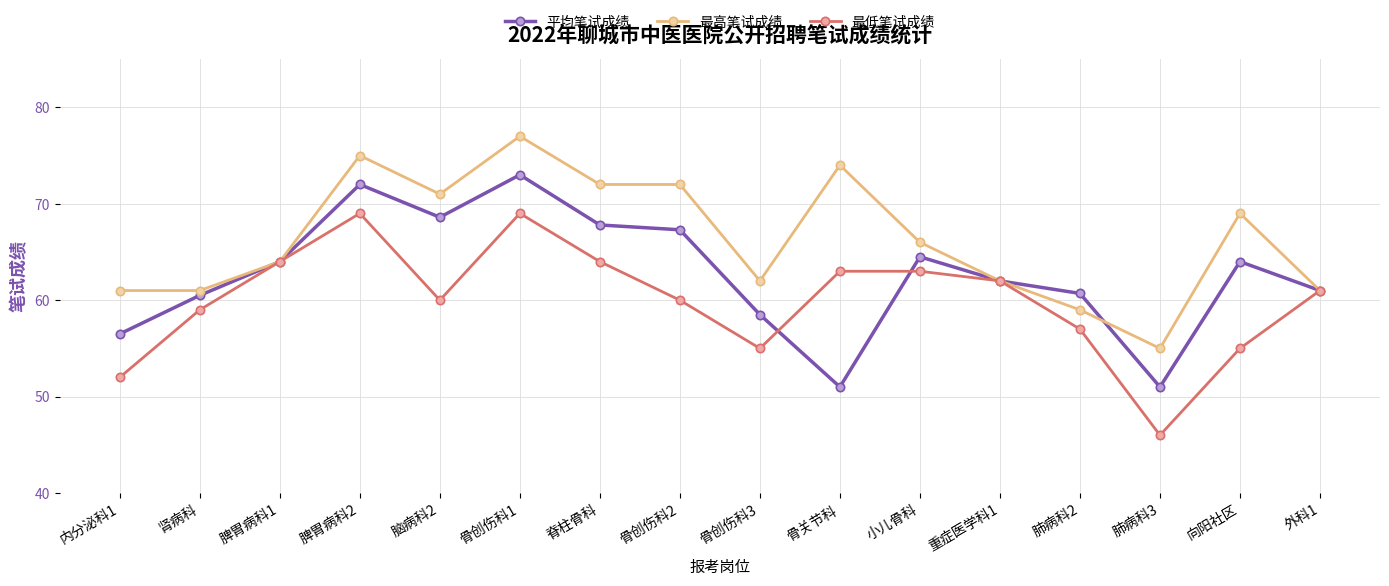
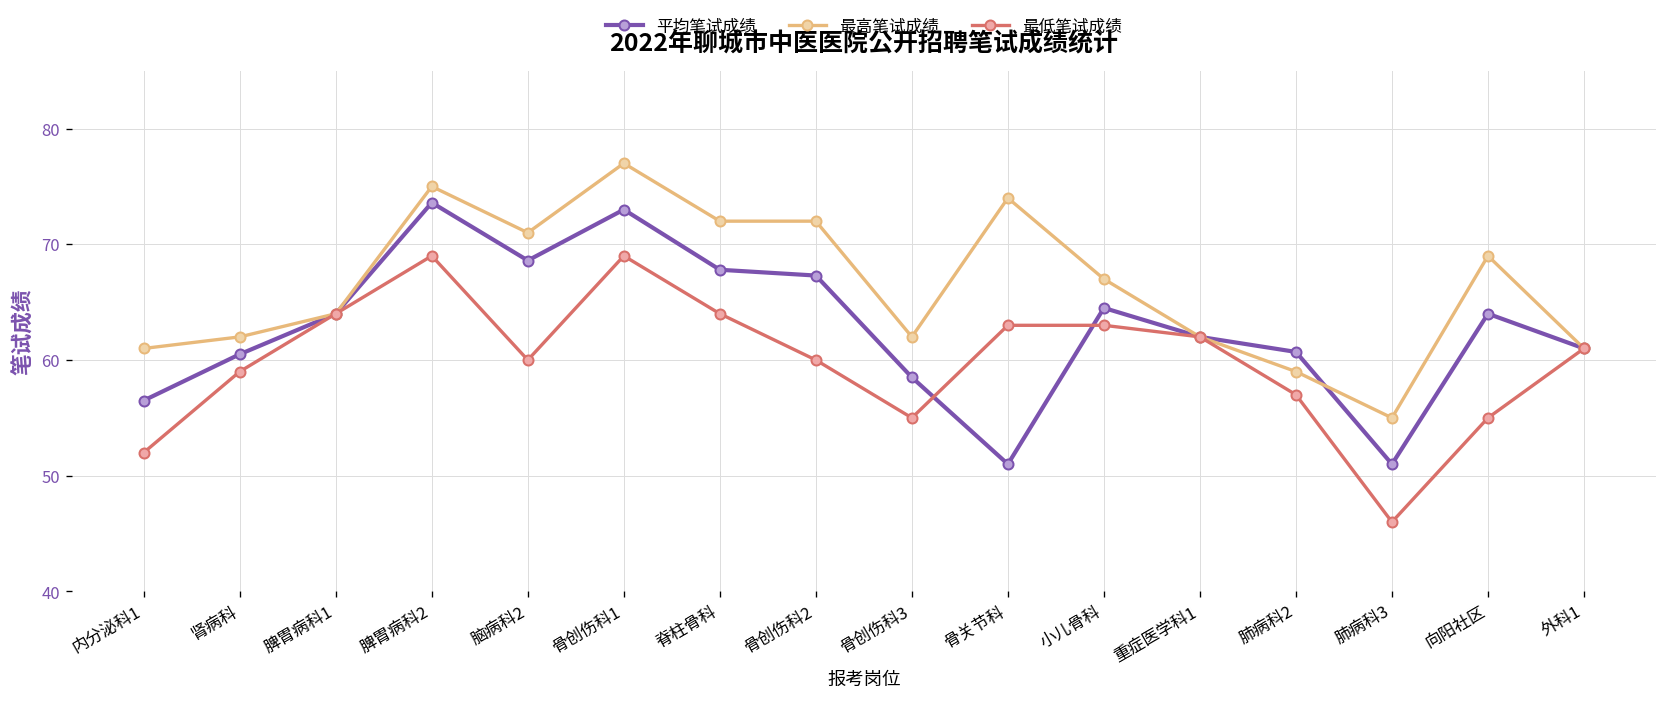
最高笔试成绩, 肾病科: 61 -> 62
平均笔试成绩, 脾胃病科2: 72 -> 74
最高笔试成绩, 小儿骨科: 66 -> 67
